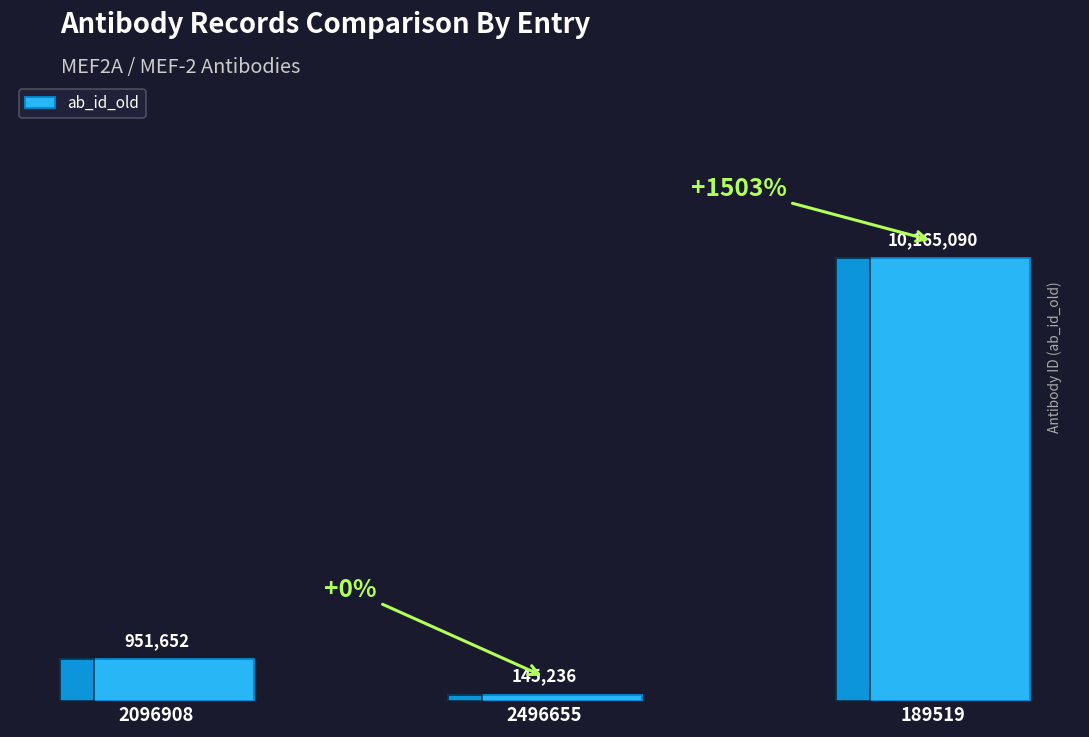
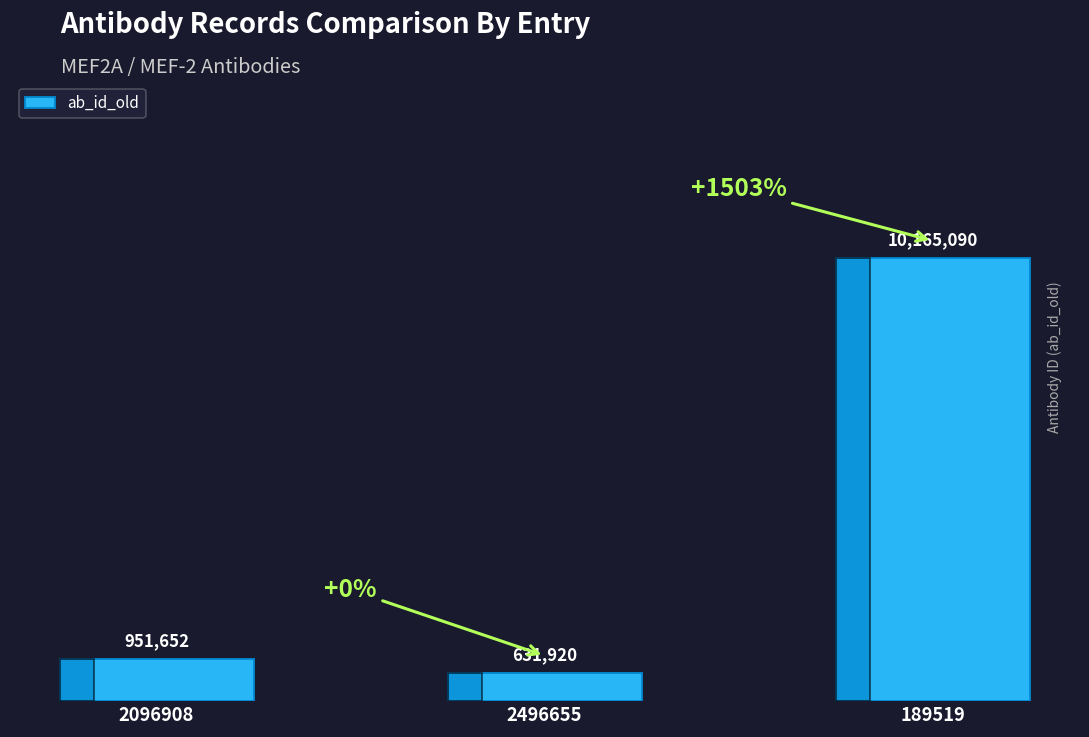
2496655: 145,236 -> 631,920
